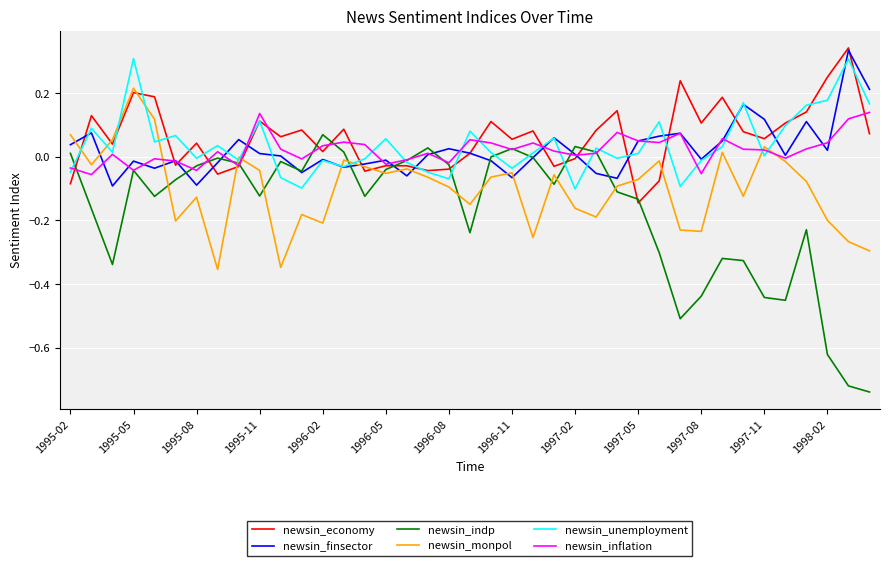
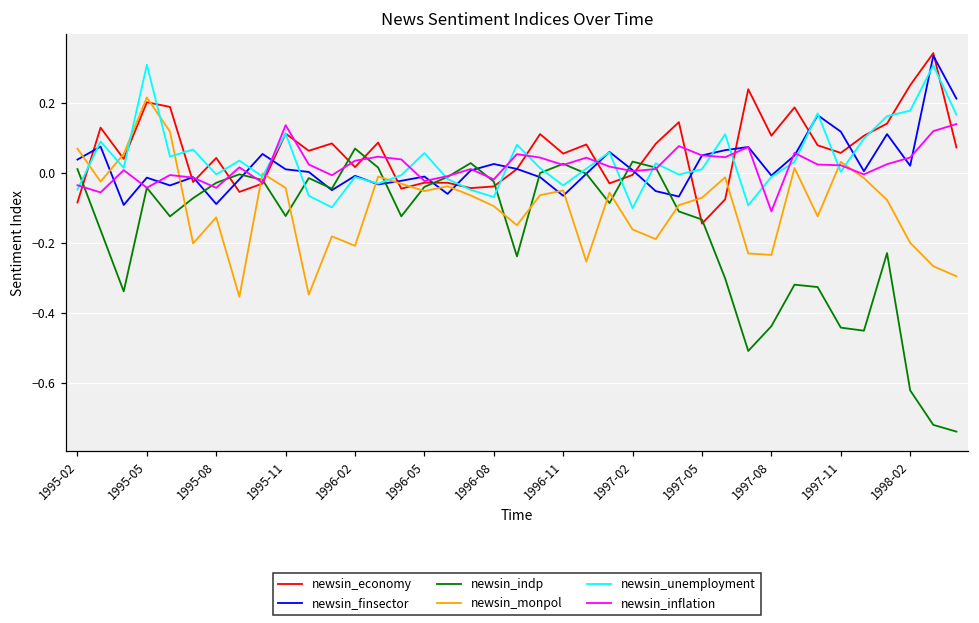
newsin_inflation, 1997-08: -0.05 -> -0.11
